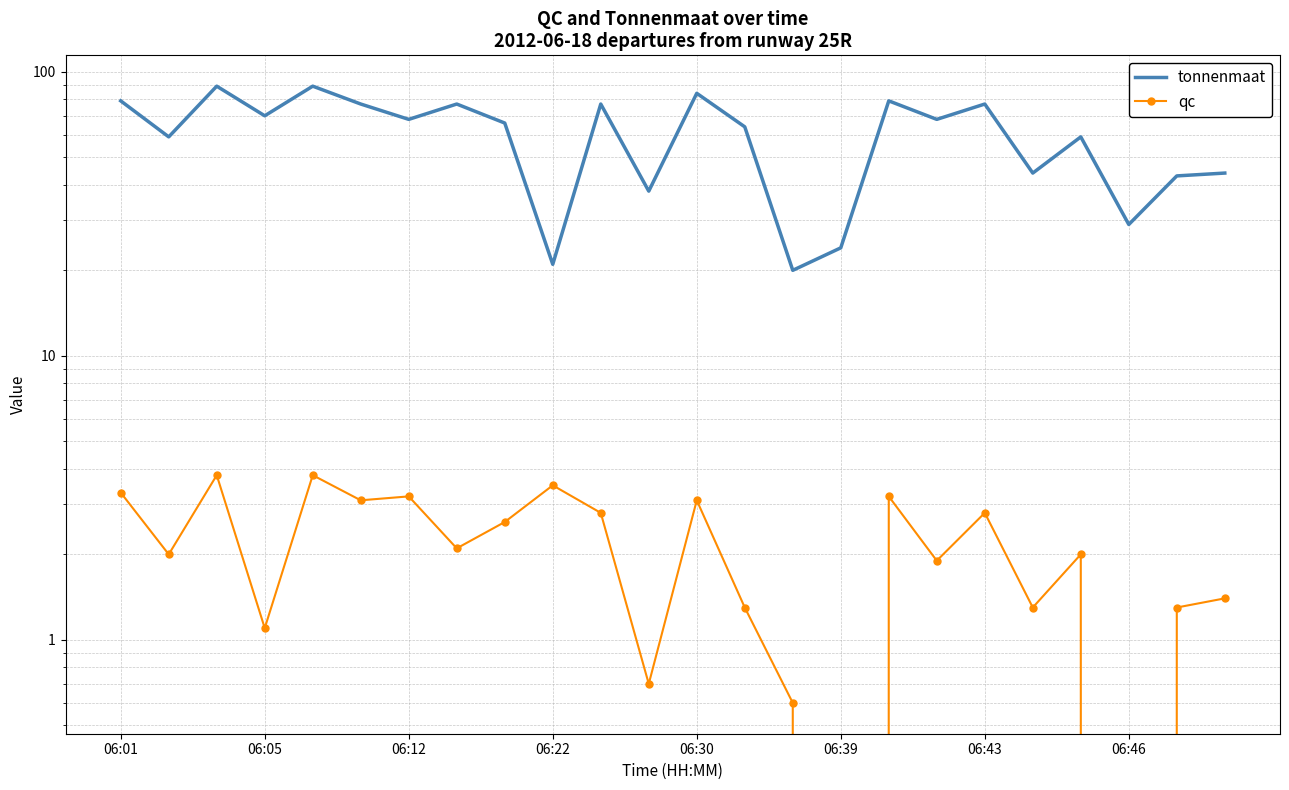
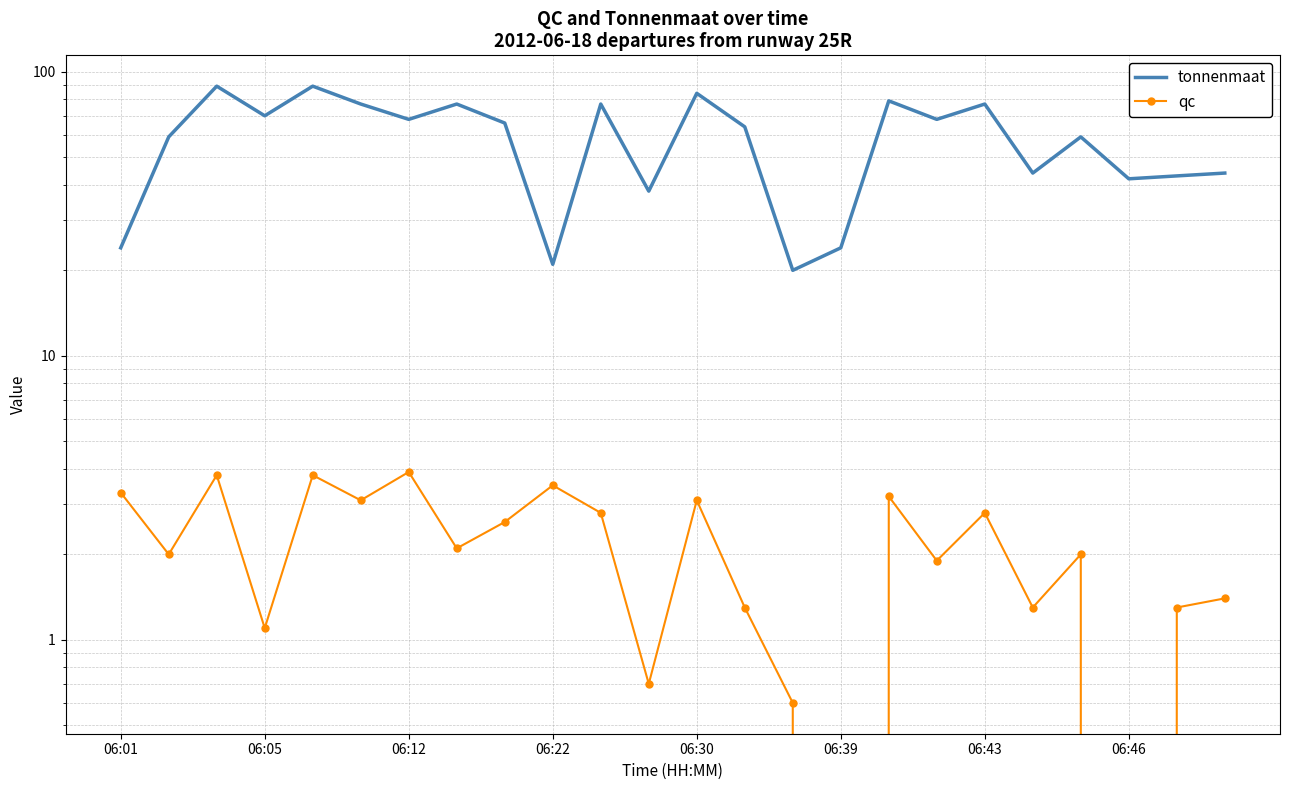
tonnenmaat, 06:01: 79 -> 24
qc, 06:12: 3.2 -> 3.9
tonnenmaat, 06:46: 29 -> 42
